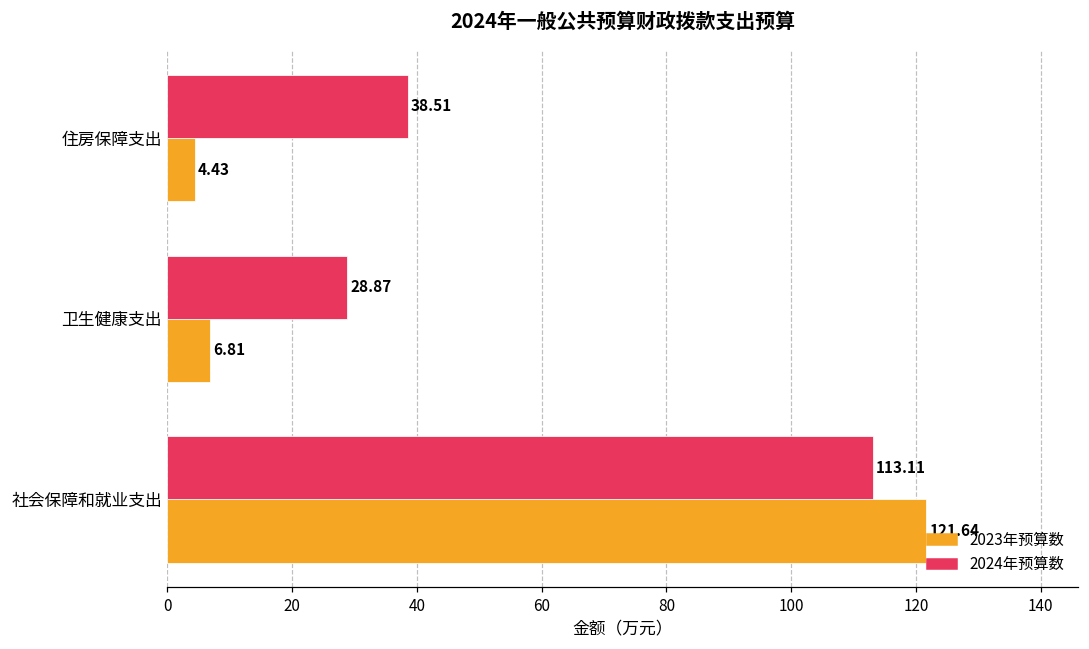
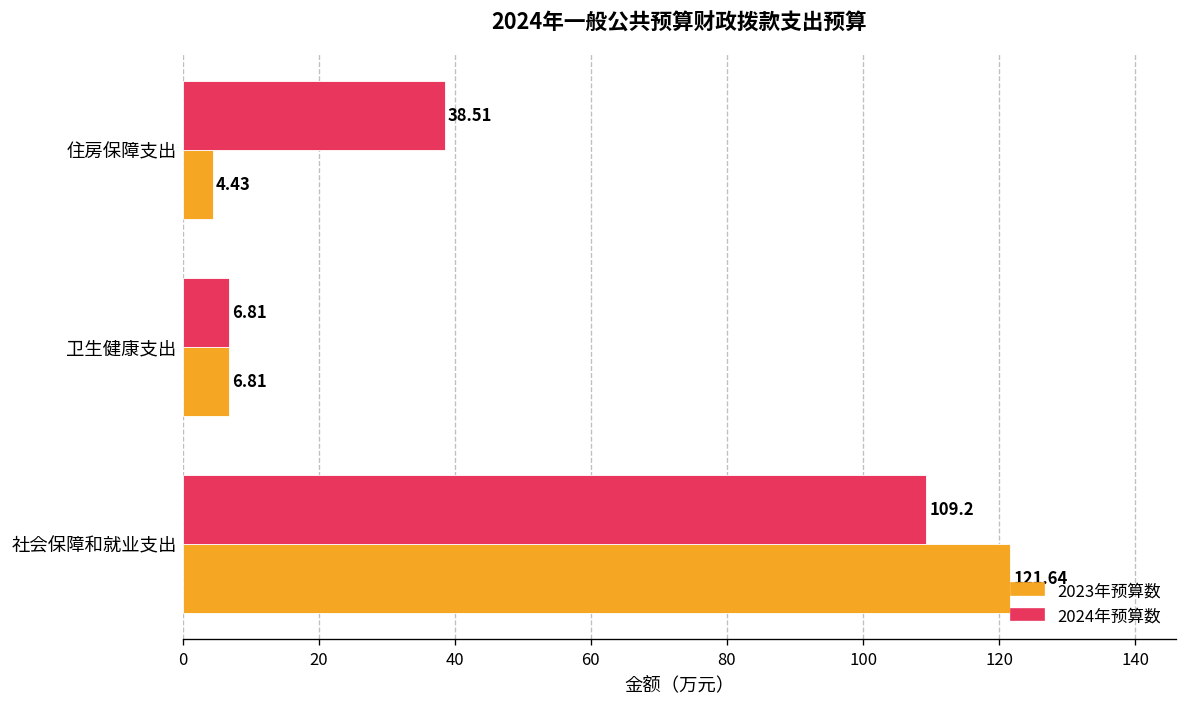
2024年预算数, 卫生健康支出: 28.87 -> 6.81
2024年预算数, 社会保障和就业支出: 113.11 -> 109.2
